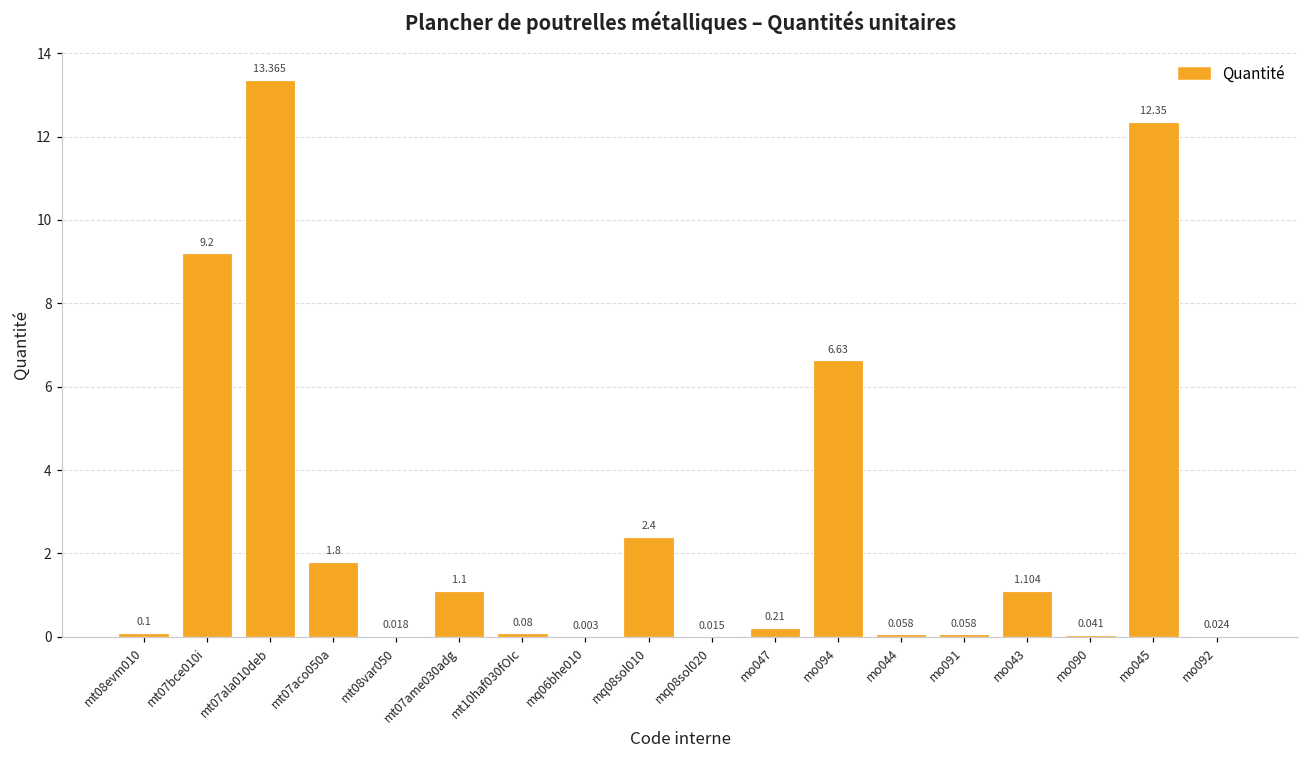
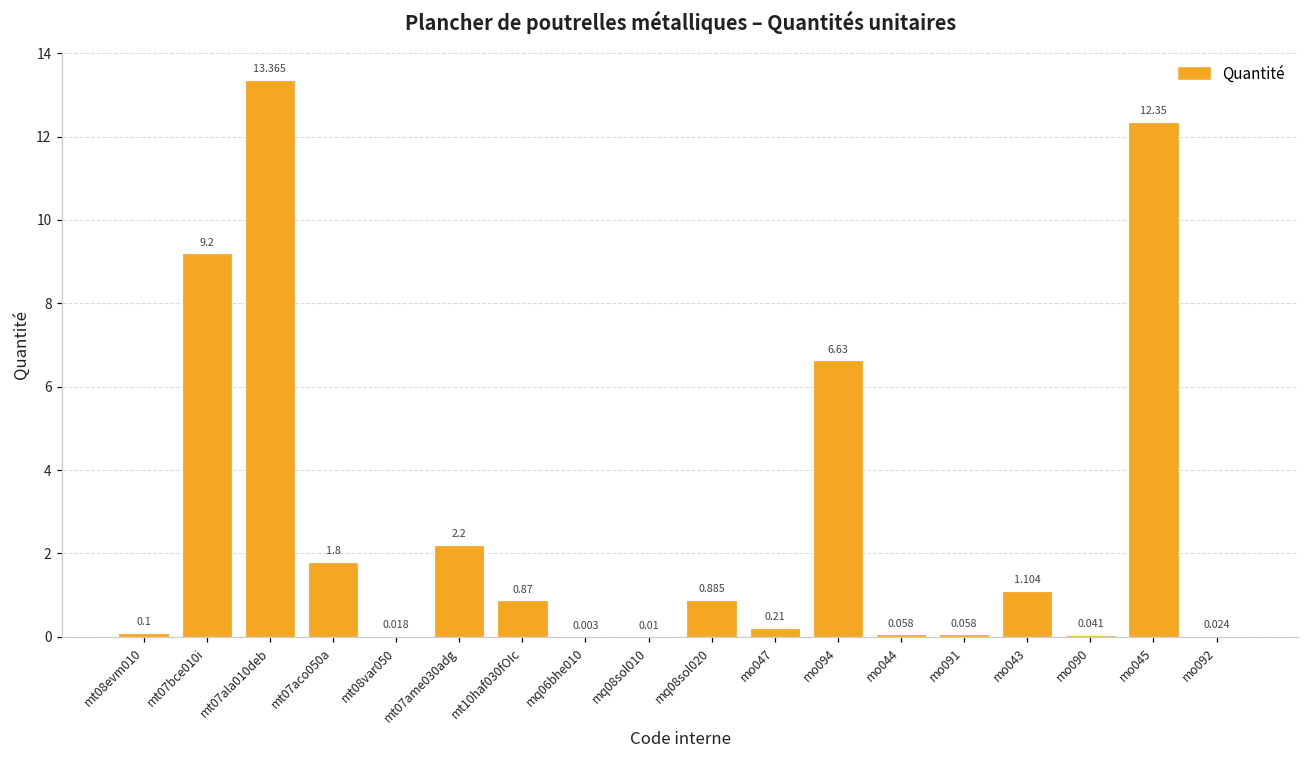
mt07ame030adg: 1.1 -> 2.2
mt10haf030fOIc: 0.08 -> 0.87
mq08sol010: 2.4 -> 0.01
mq08sol020: 0.015 -> 0.885
